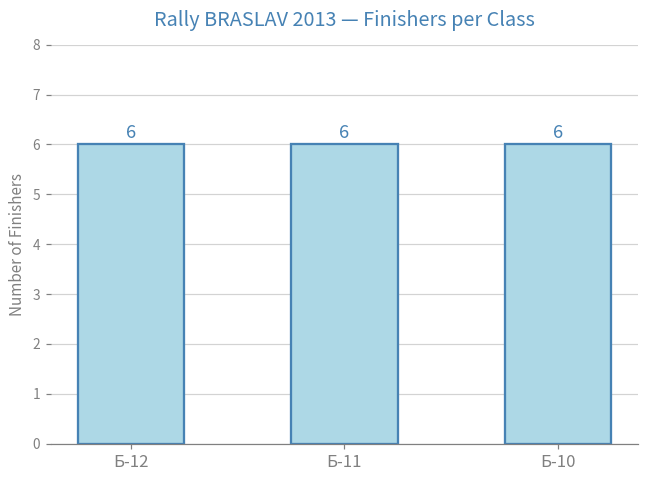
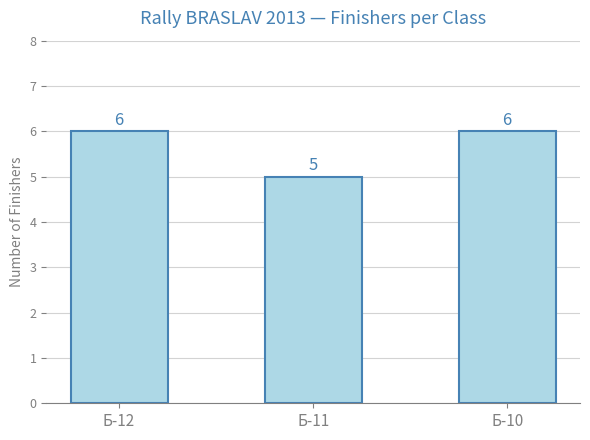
Б-11: 6 -> 5
